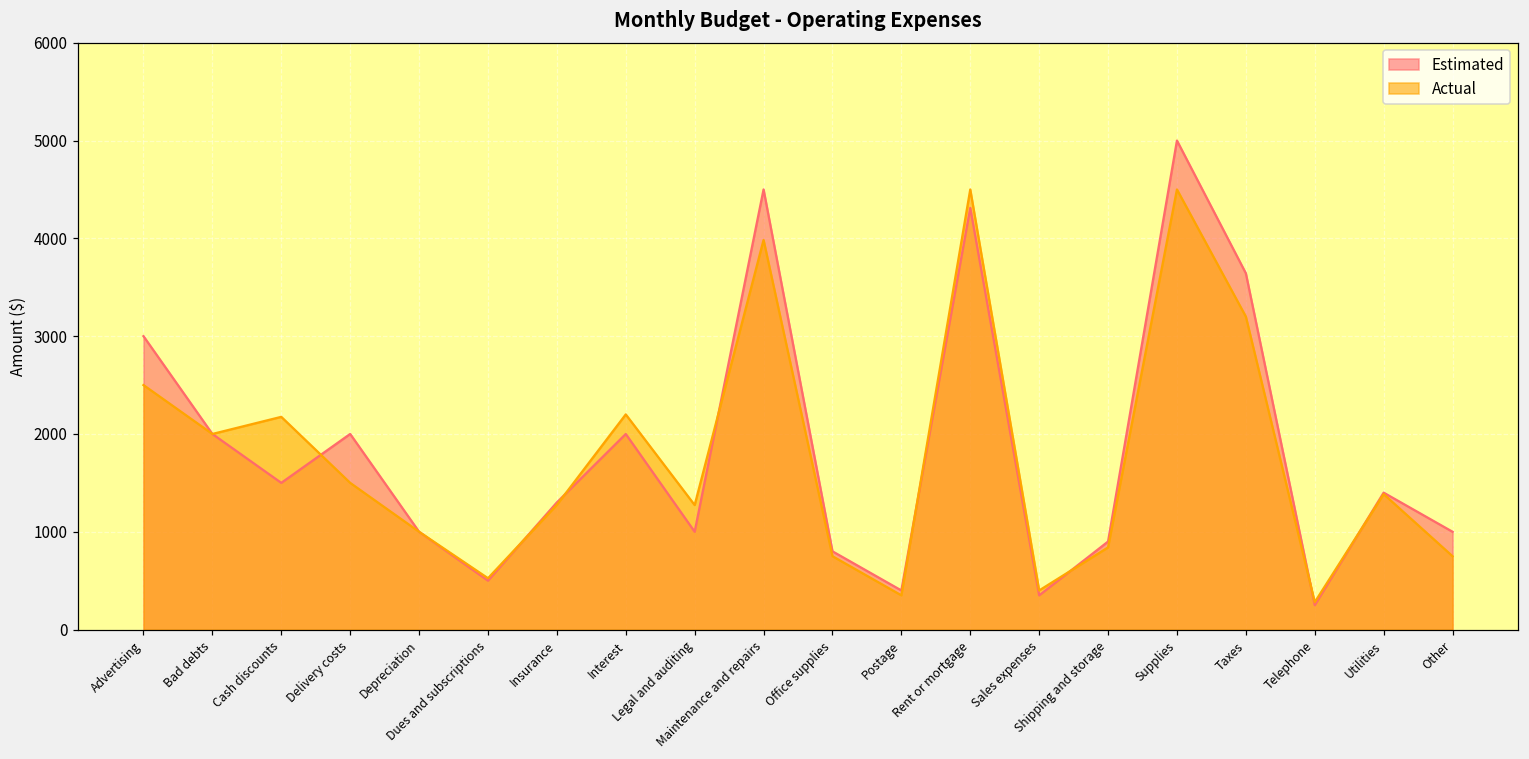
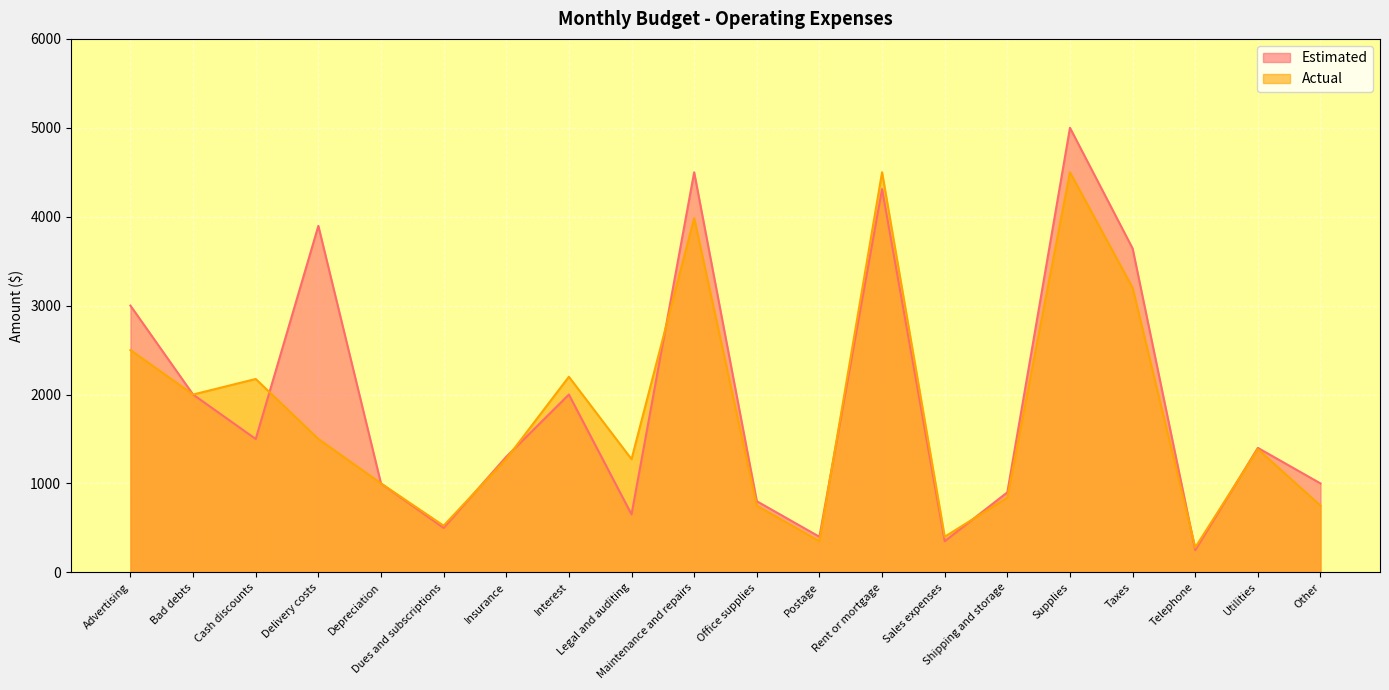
Estimated, Delivery costs: 2000 -> 3900
Estimated, Legal and auditing: 1000 -> 700
